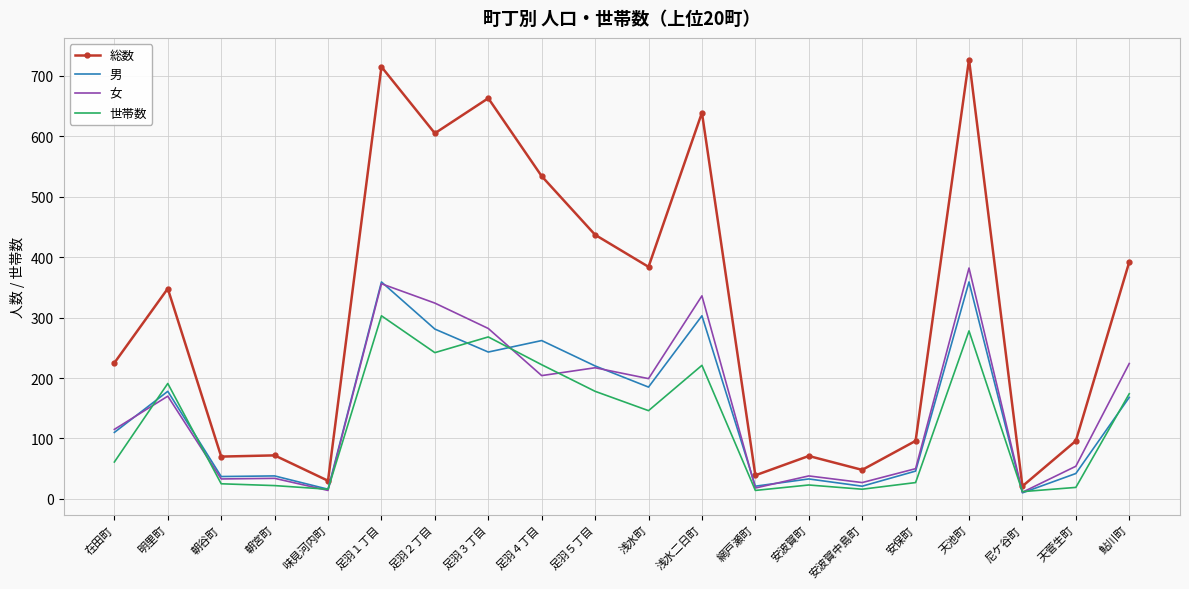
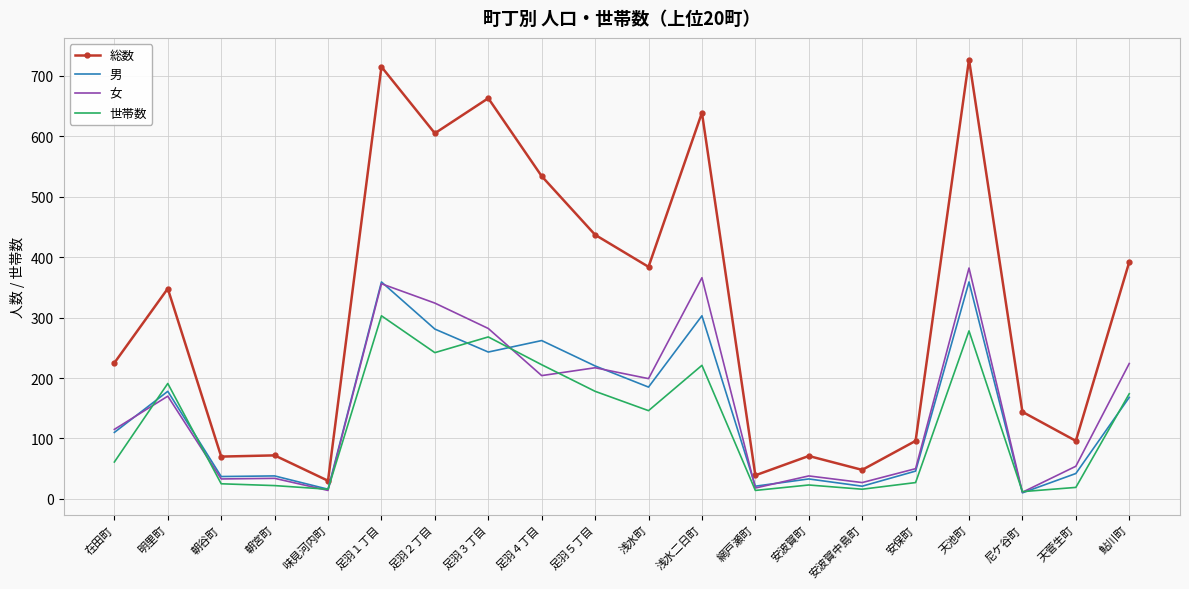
女, 浅水二日町: 340 -> 370
総数, 尼ケ谷町: 20 -> 140
